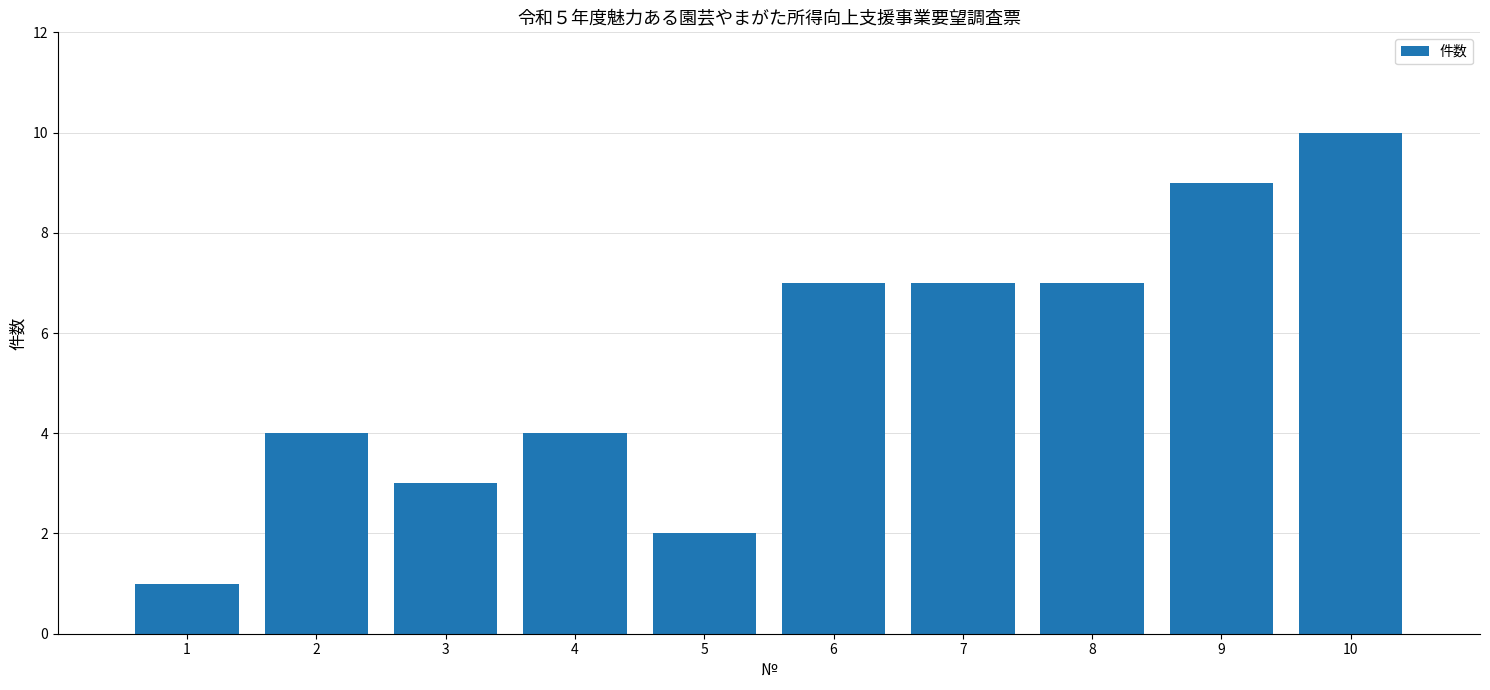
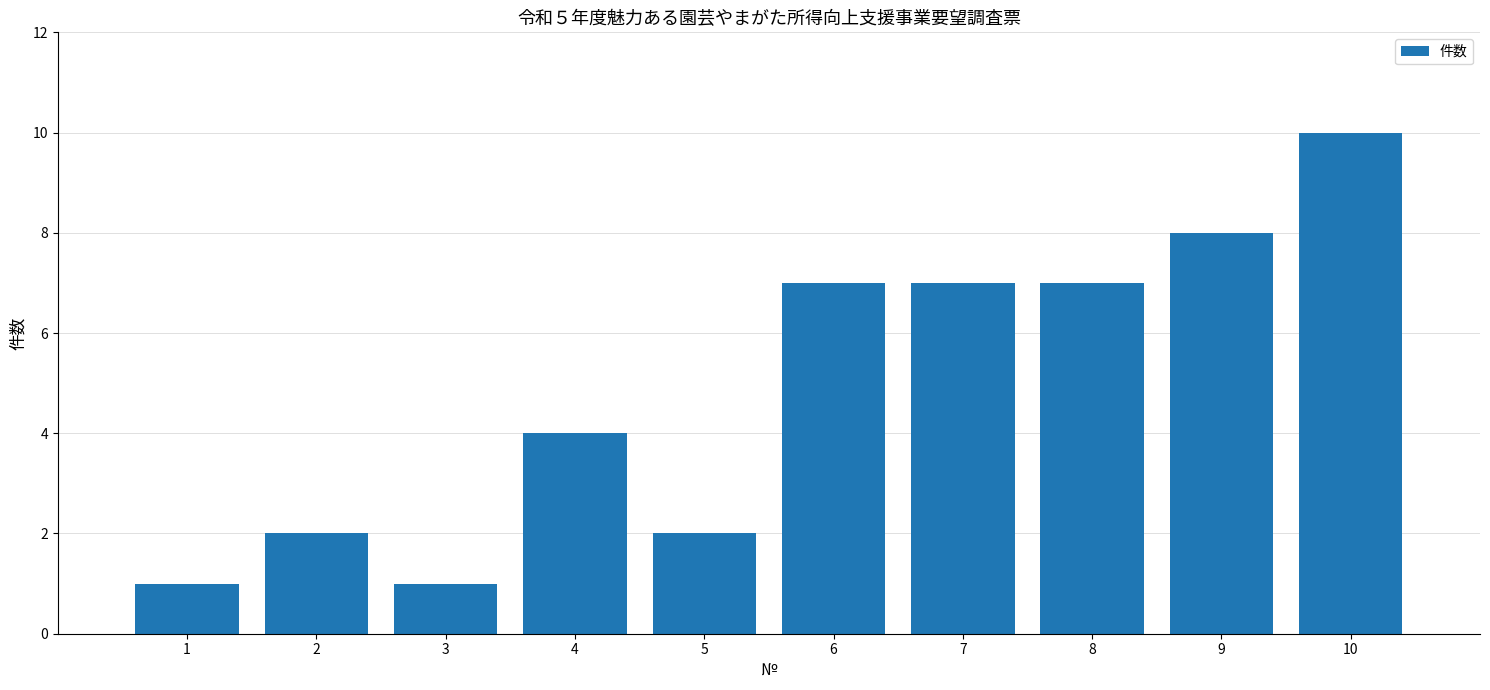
2: 4 -> 2
3: 3 -> 1
9: 9 -> 8
